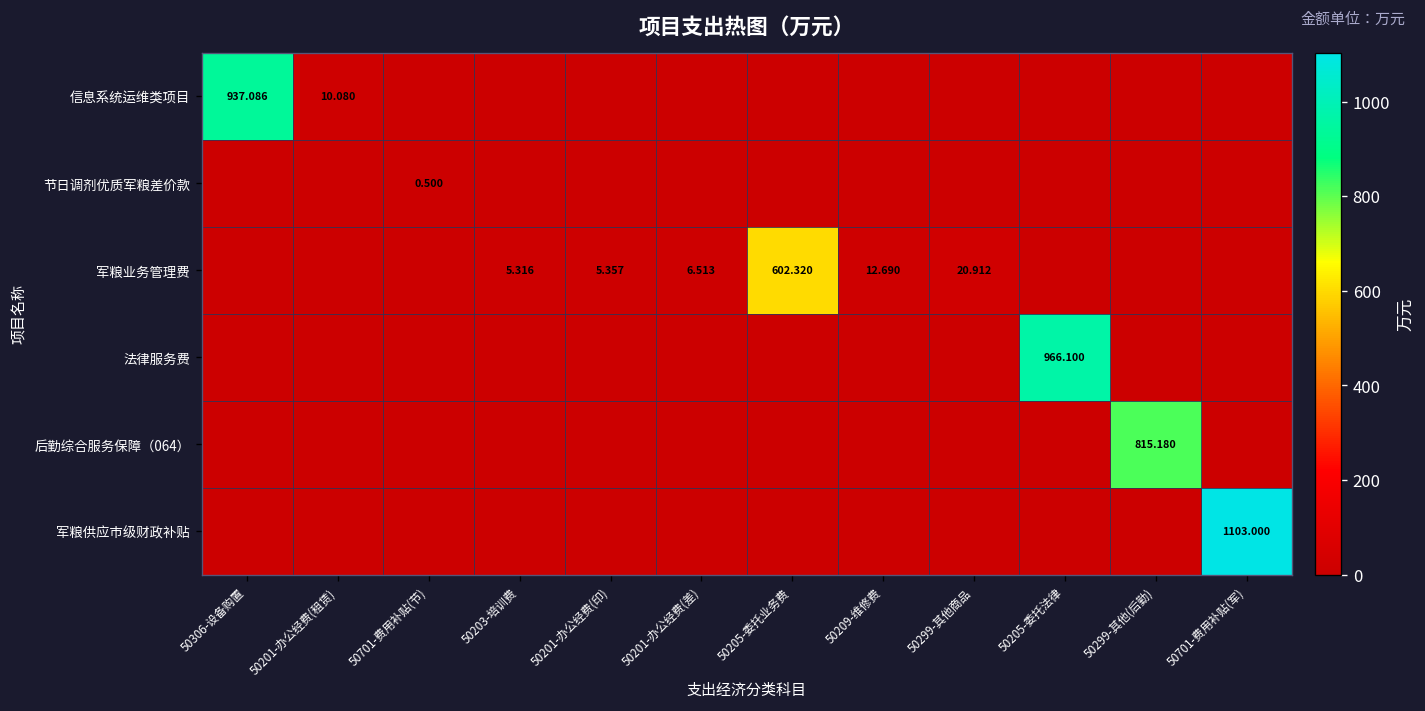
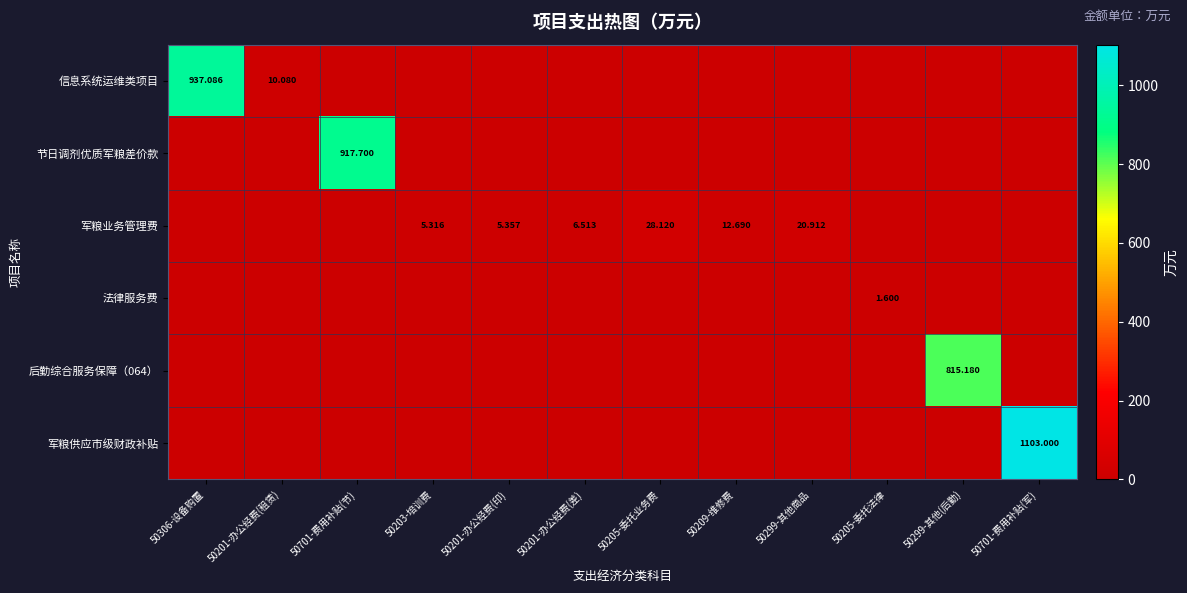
节日调剂优质军粮差价款, 50701-费用补贴(节): 0.500 -> 917.700
军粮业务管理费, 50205-委托业务费: 602.320 -> 28.120
法律服务费, 50205-委托法律: 966.100 -> 1.600
